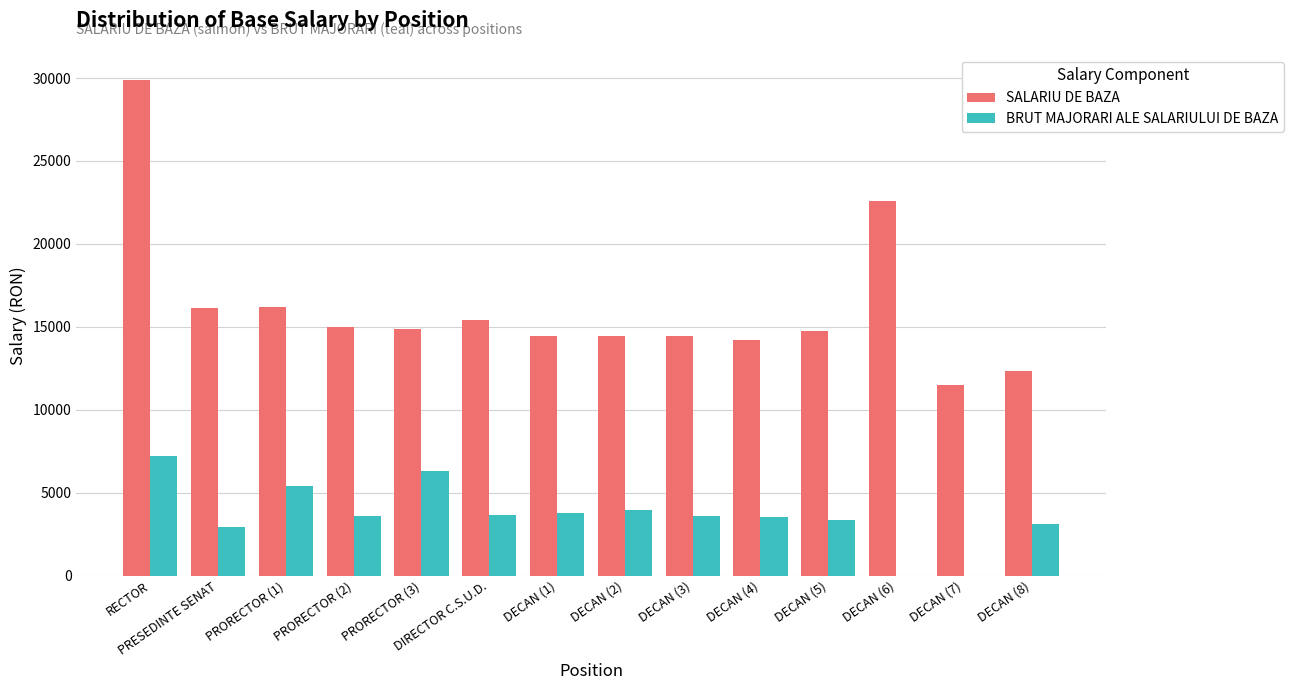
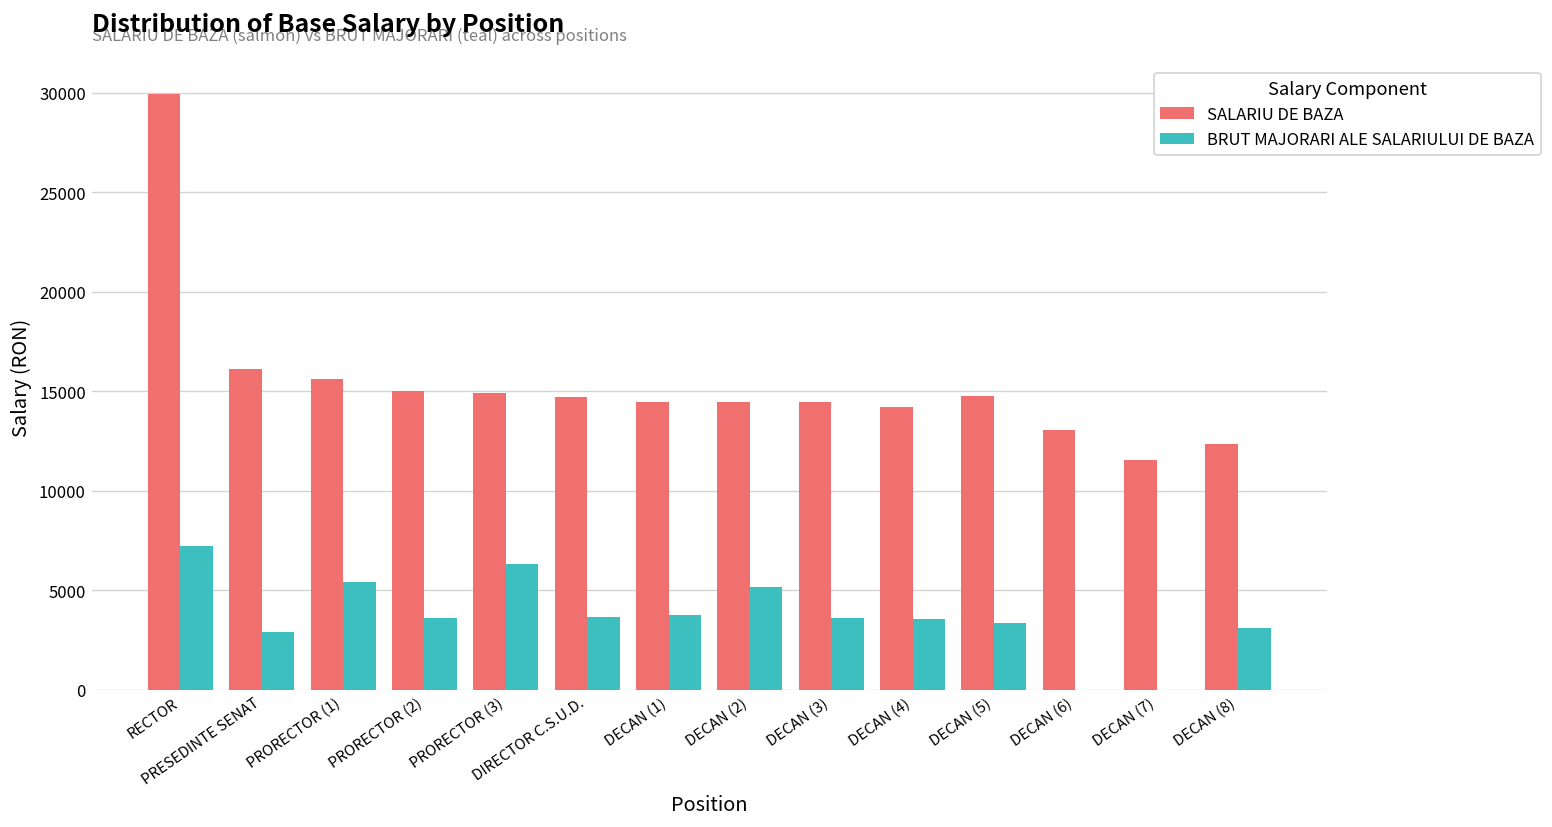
SALARIU DE BAZA, PRORECTOR (1): 16200 -> 15600
SALARIU DE BAZA, DIRECTOR C.S.U.D.: 15400 -> 14700
BRUT MAJORARI ALE SALARIULUI DE BAZA, DECAN (2): 4000 -> 5200
SALARIU DE BAZA, DECAN (6): 22600 -> 13100
